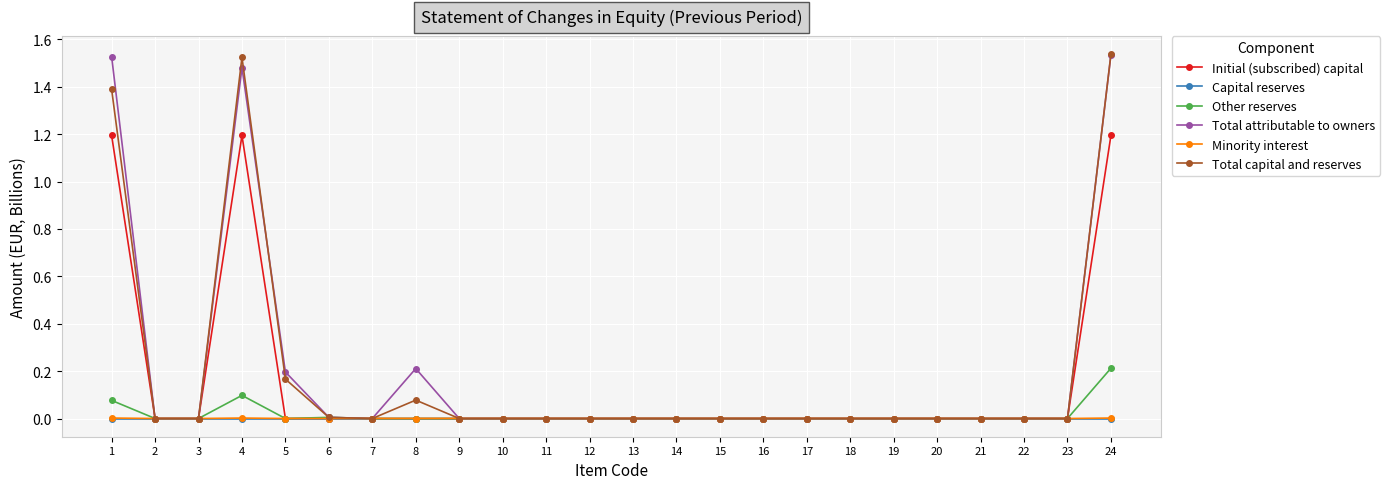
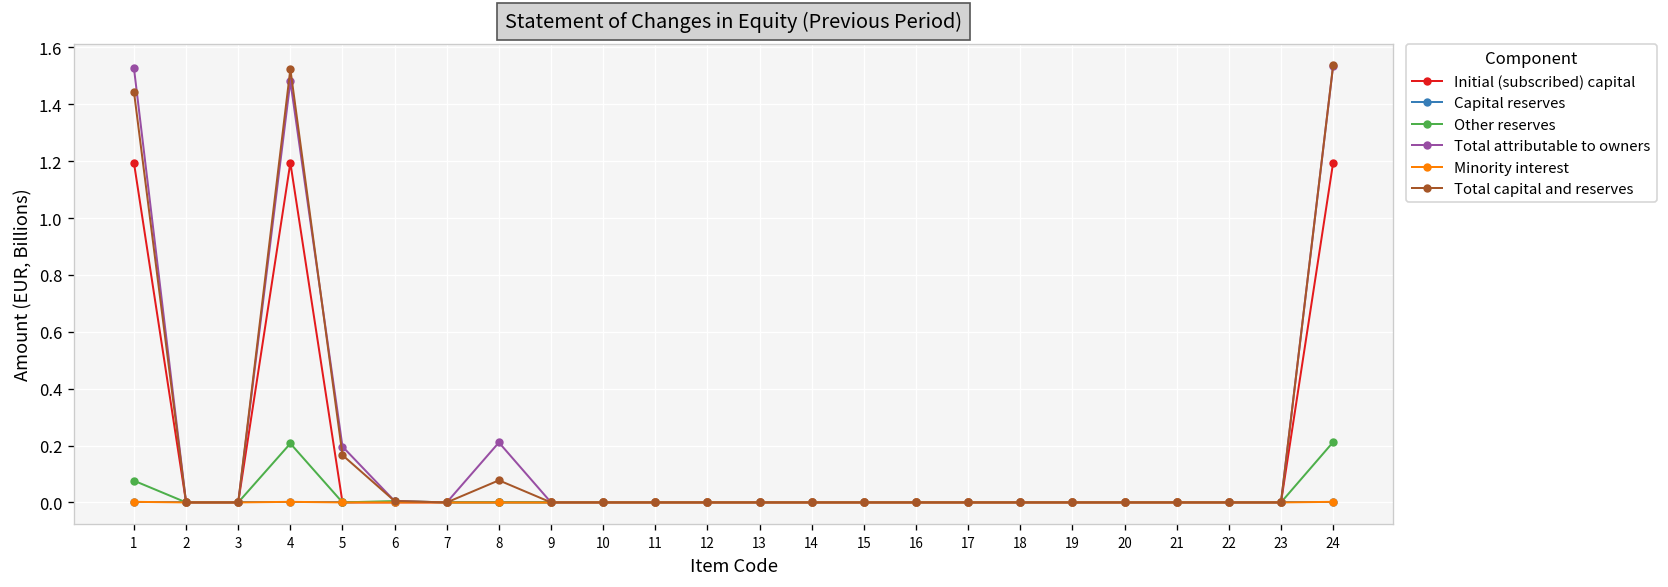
Total capital and reserves, 1: 1.39 -> 1.44
Other reserves, 4: 0.10 -> 0.21
